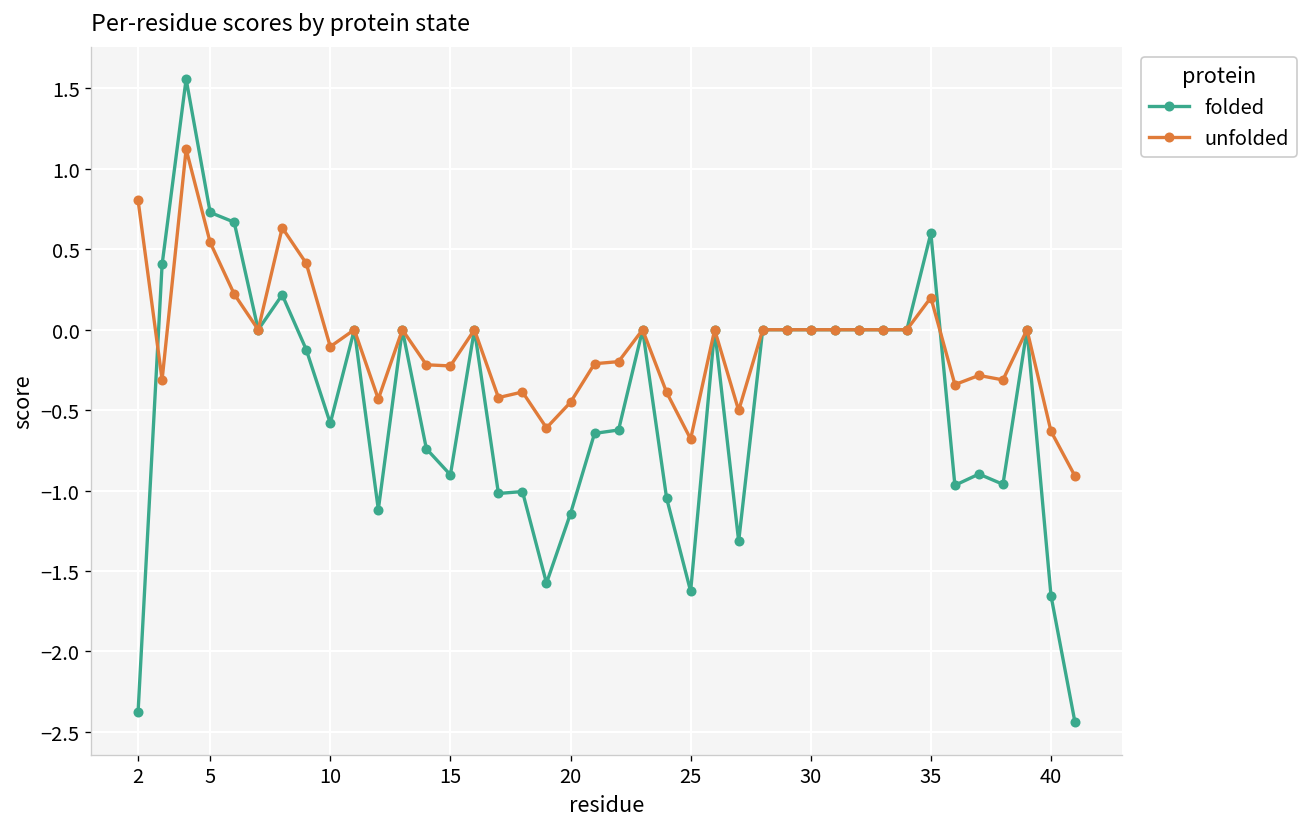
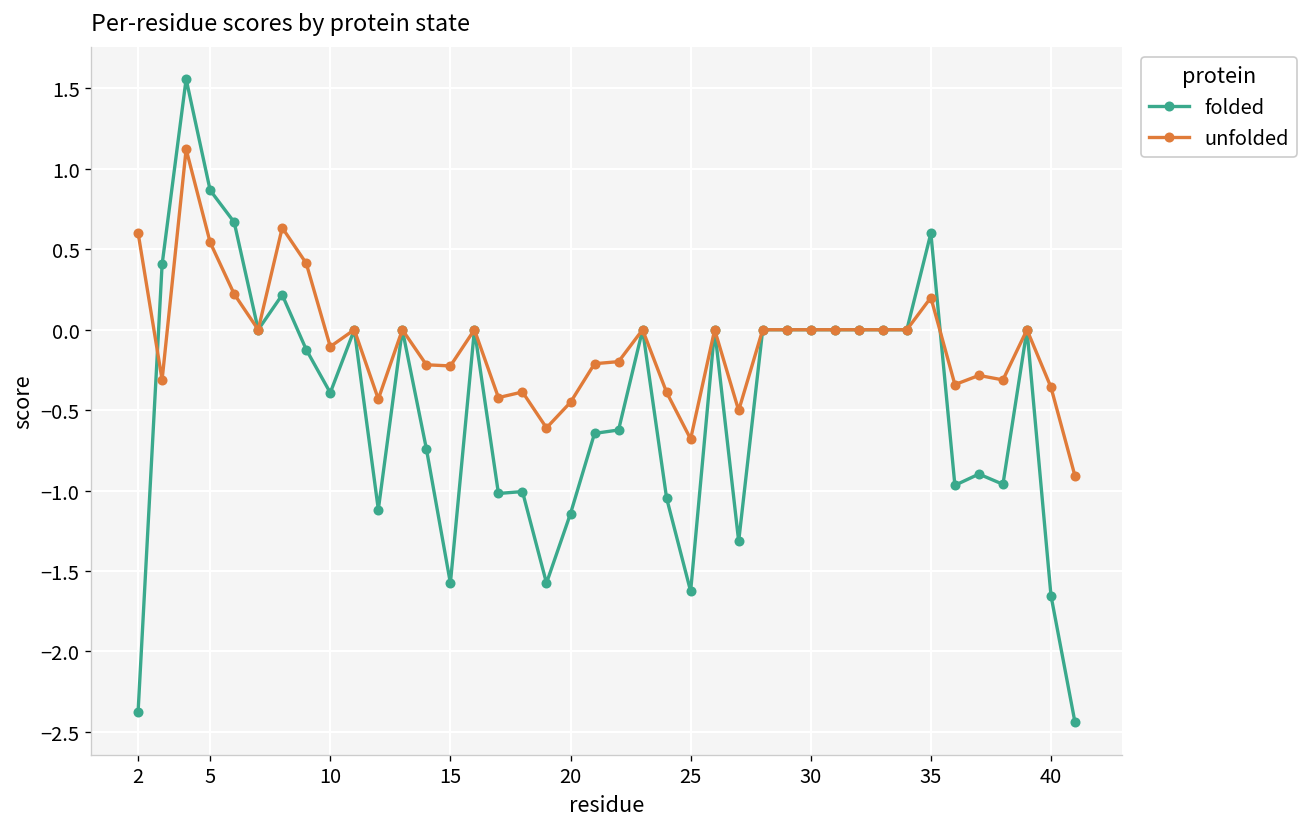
unfolded, 2: 0.80 -> 0.60
folded, 5: 0.73 -> 0.87
folded, 10: -0.58 -> -0.39
folded, 15: -0.90 -> -1.58
unfolded, 40: -0.63 -> -0.36
